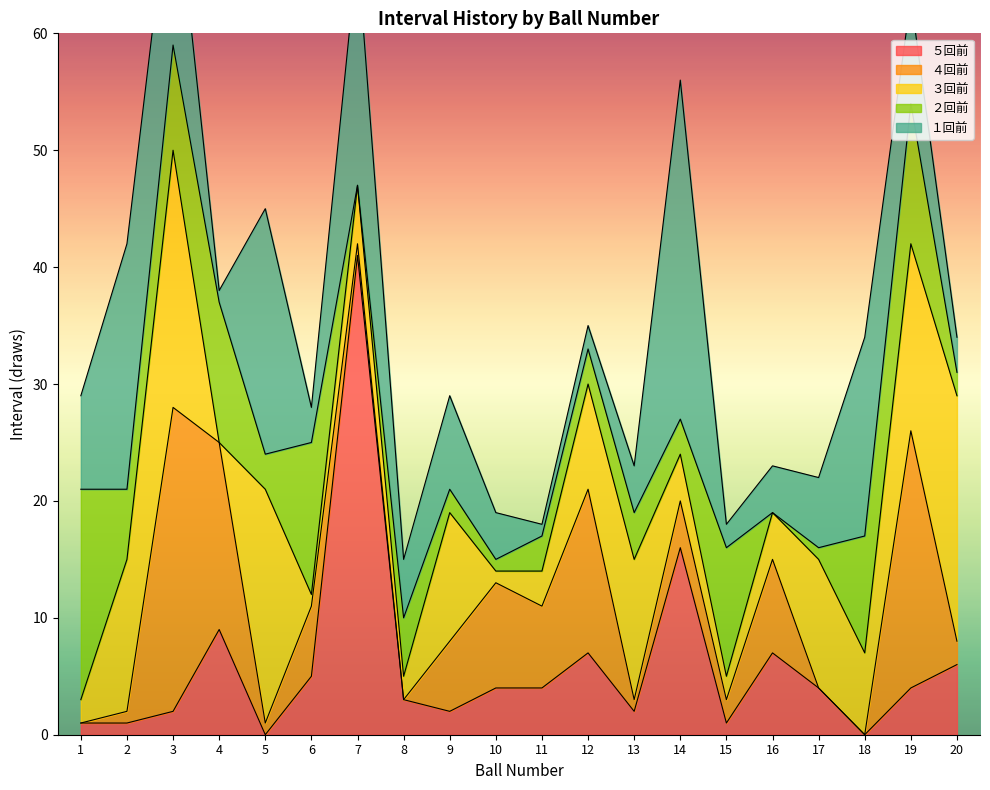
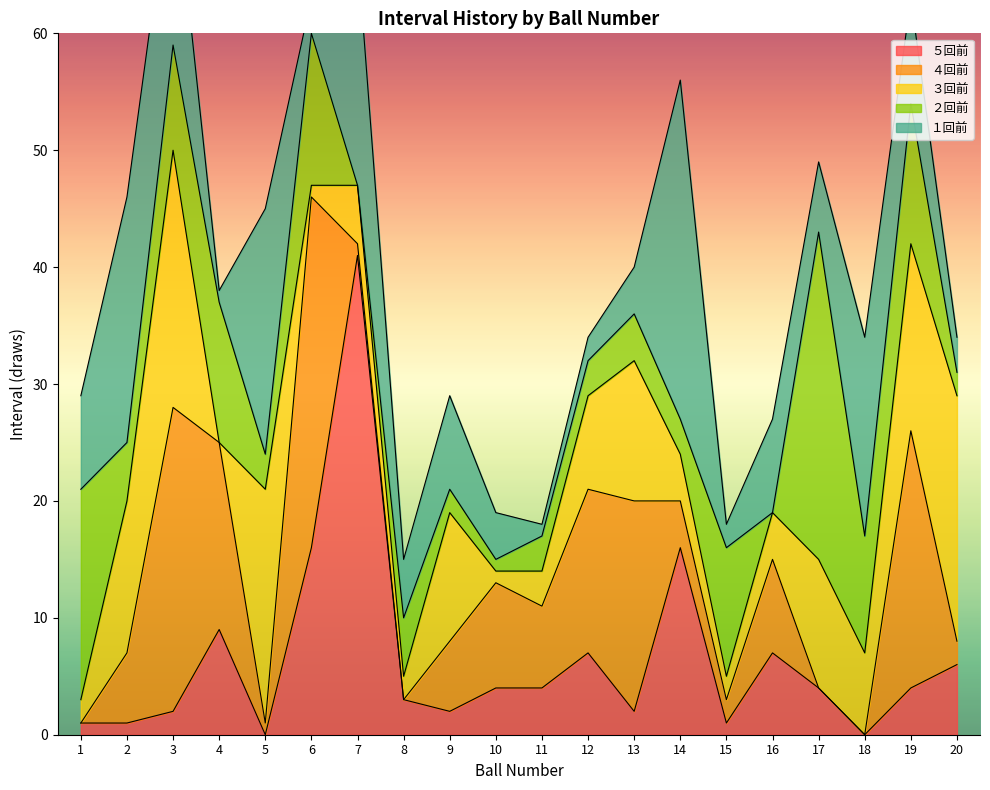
４回前, 2: 1 -> 6
２回前, 2: 6 -> 5
５回前, 6: 5 -> 16
４回前, 6: 6 -> 30
３回前, 12: 9 -> 8
４回前, 13: 1 -> 18
１回前, 16: 4 -> 8
２回前, 17: 1 -> 28
